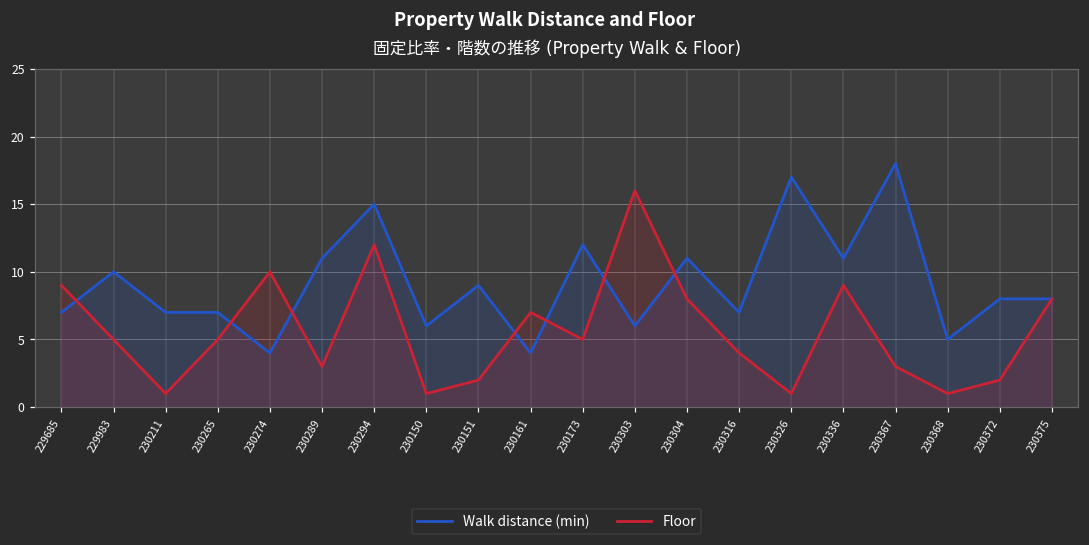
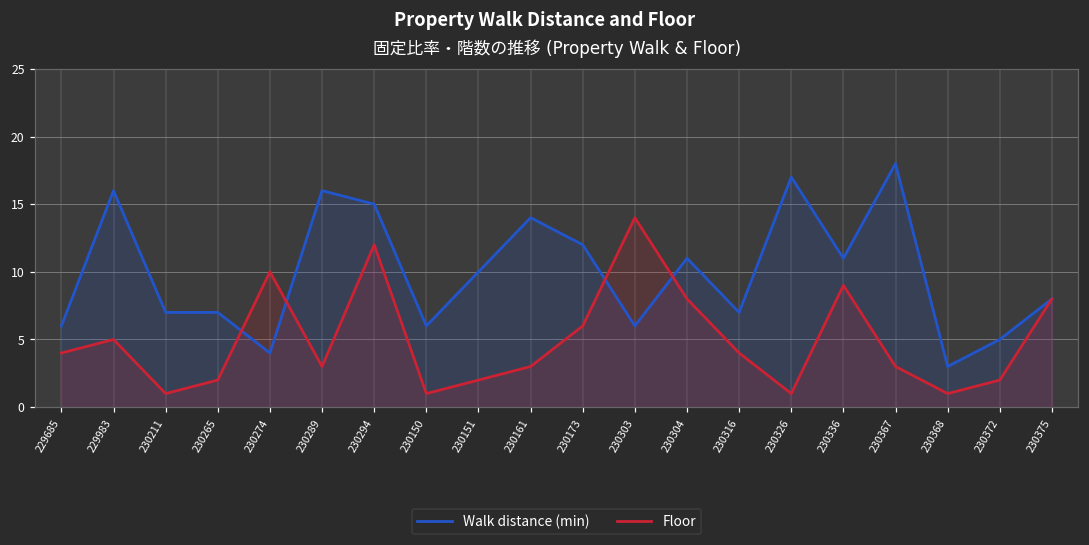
Walk distance (min), 229685: 7 -> 6
Floor, 229685: 9 -> 4
Walk distance (min), 229983: 10 -> 16
Floor, 230265: 5 -> 2
Walk distance (min), 230289: 11 -> 16
Walk distance (min), 230151: 9 -> 10
Walk distance (min), 230161: 4 -> 14
Floor, 230161: 7 -> 3
Floor, 230173: 5 -> 6
Floor, 230303: 16 -> 14
Walk distance (min), 230368: 5 -> 3
Walk distance (min), 230372: 8 -> 5
